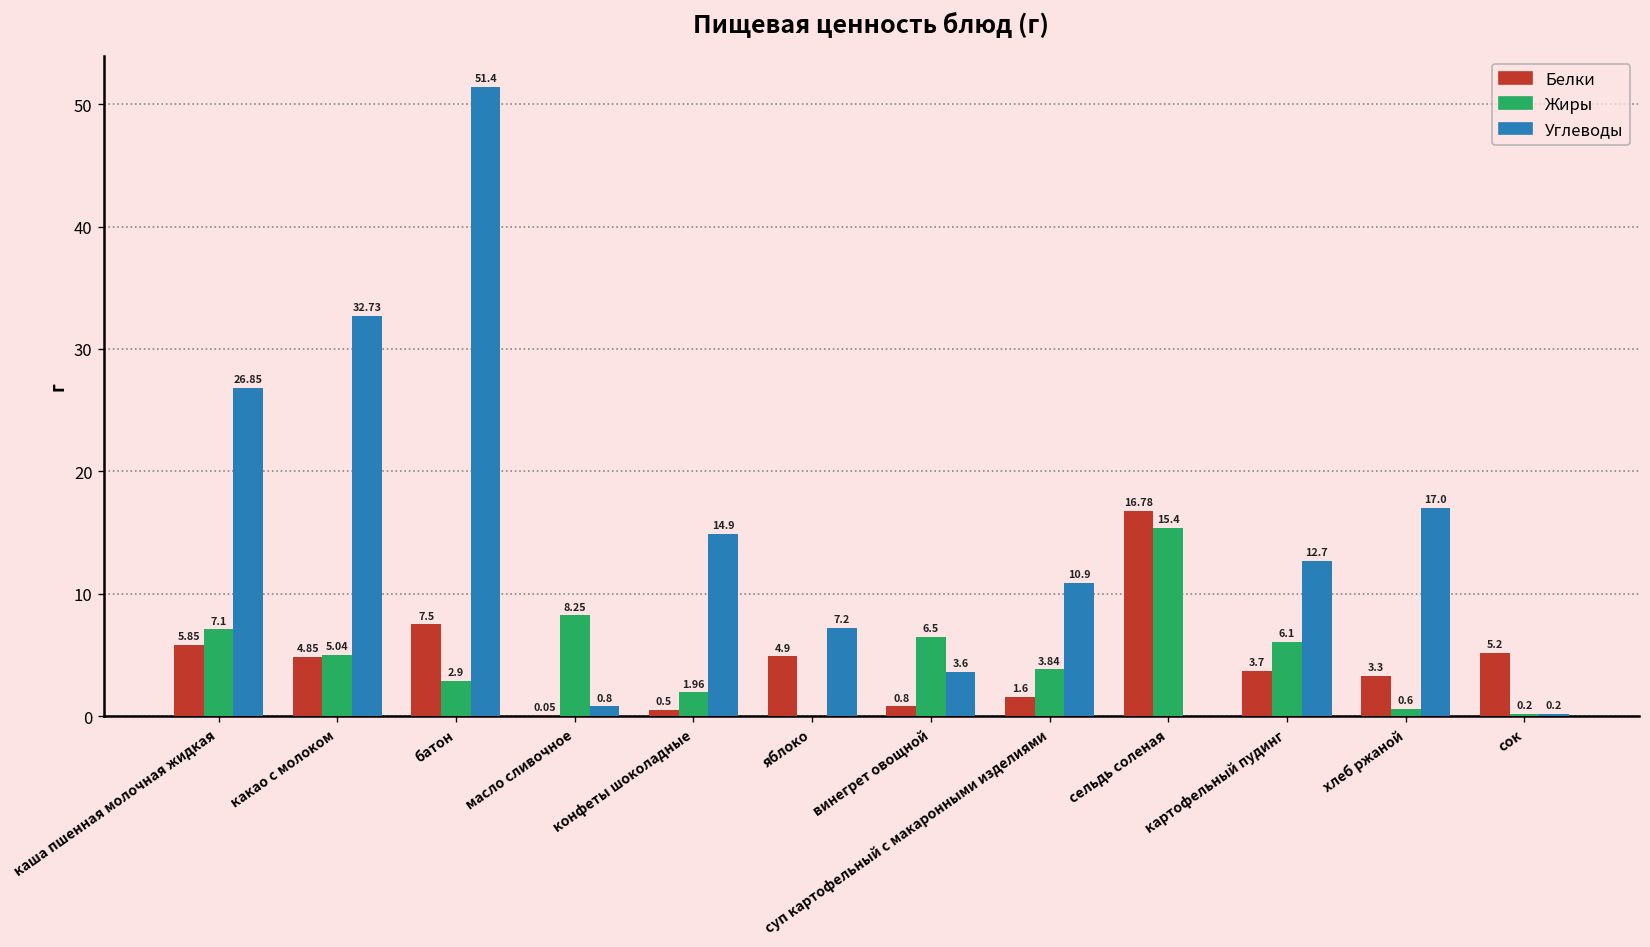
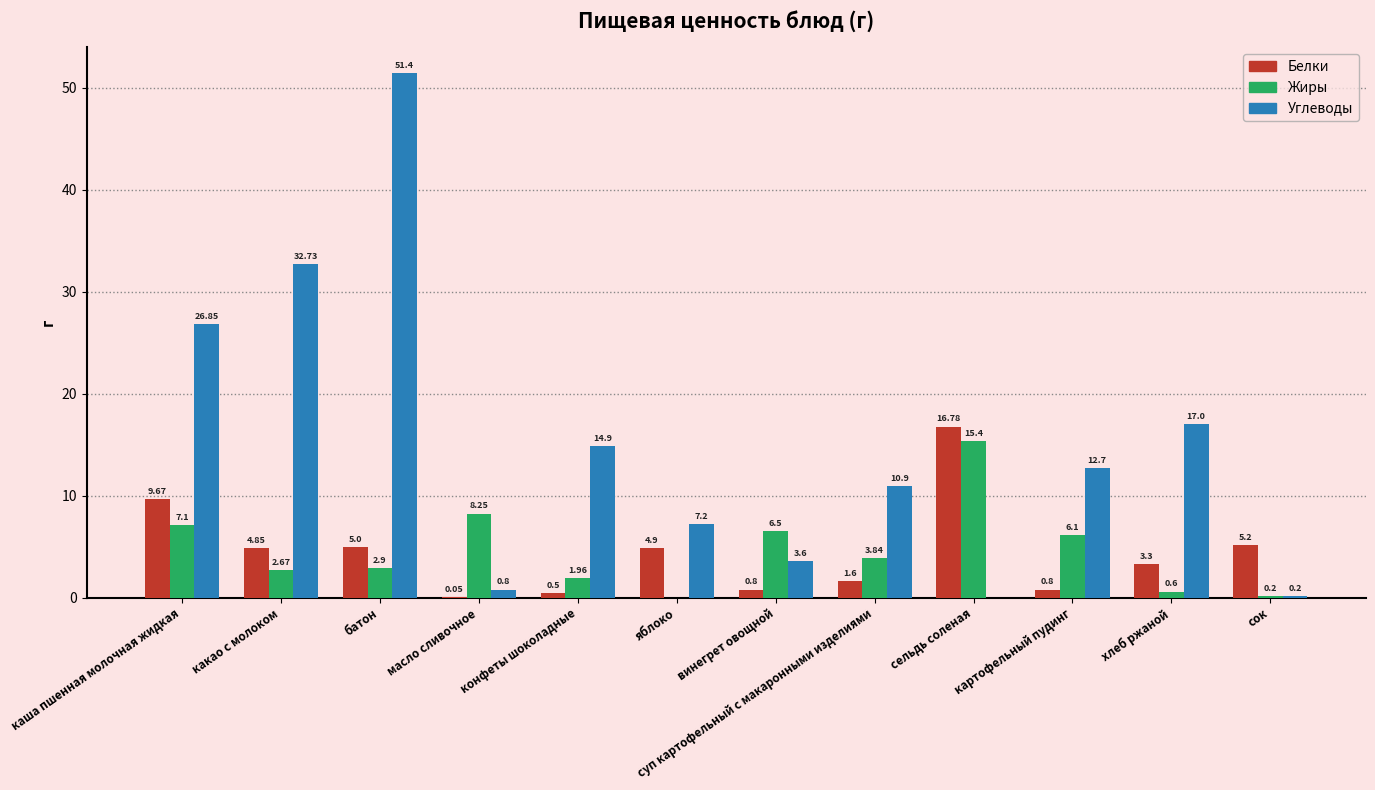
Белки, каша пшенная молочная жидкая: 5.85 -> 9.67
Жиры, какао с молоком: 5.04 -> 2.67
Белки, батон: 7.5 -> 5.0
Белки, картофельный пудинг: 3.7 -> 0.8
